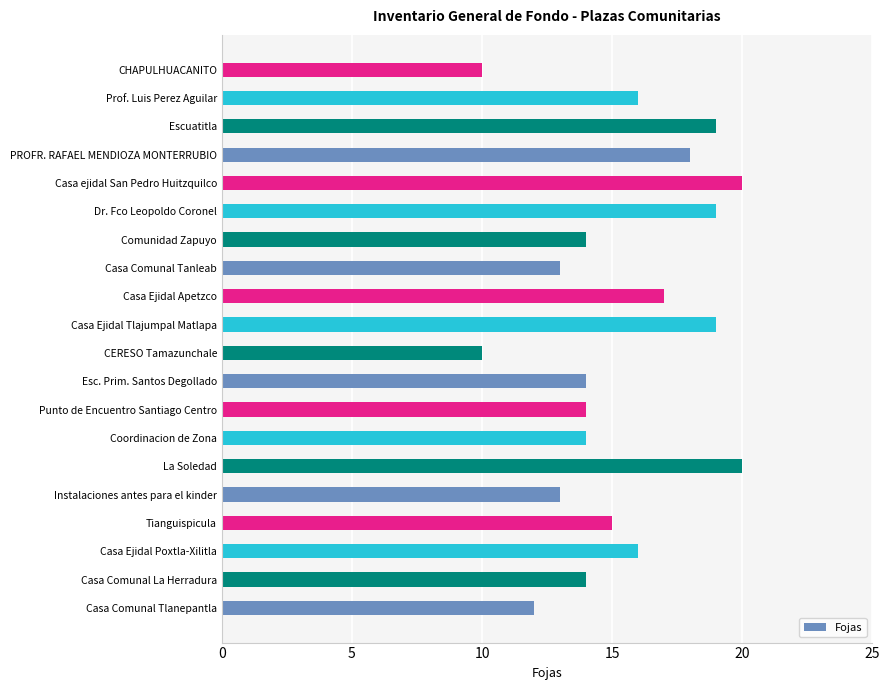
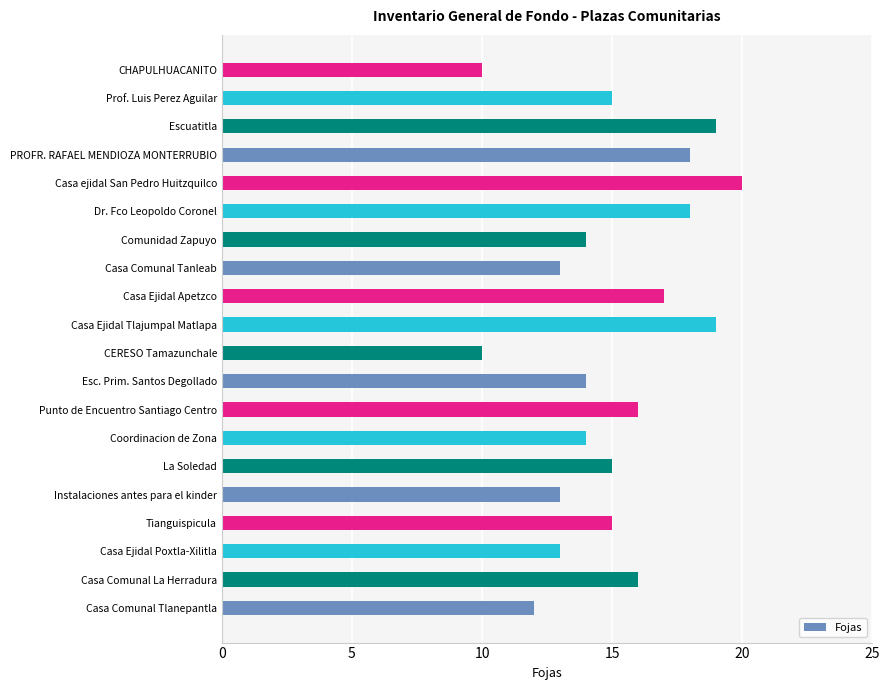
Prof. Luis Perez Aguilar: 16 -> 15
Dr. Fco Leopoldo Coronel: 19 -> 18
Punto de Encuentro Santiago Centro: 14 -> 16
La Soledad: 20 -> 15
Casa Ejidal Poxtla-Xilitla: 16 -> 13
Casa Comunal La Herradura: 14 -> 16
